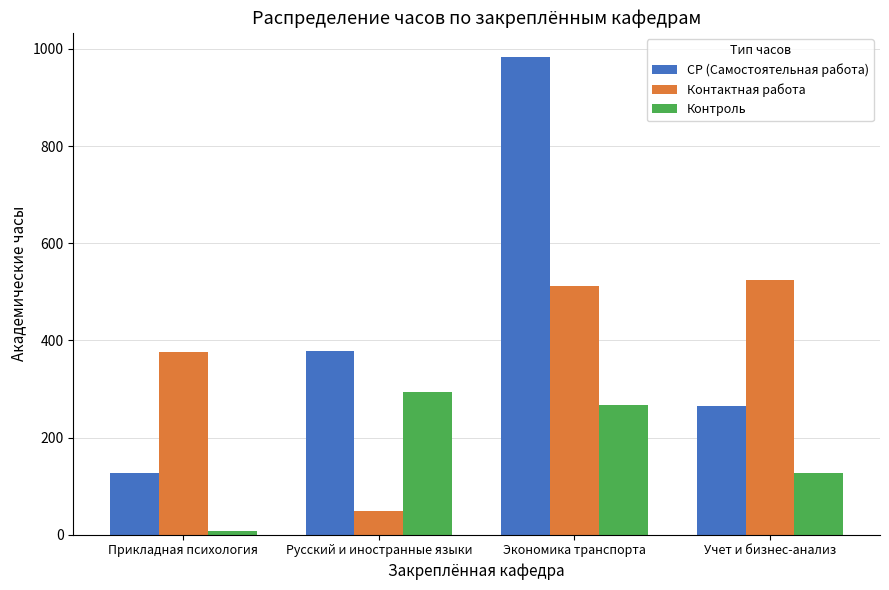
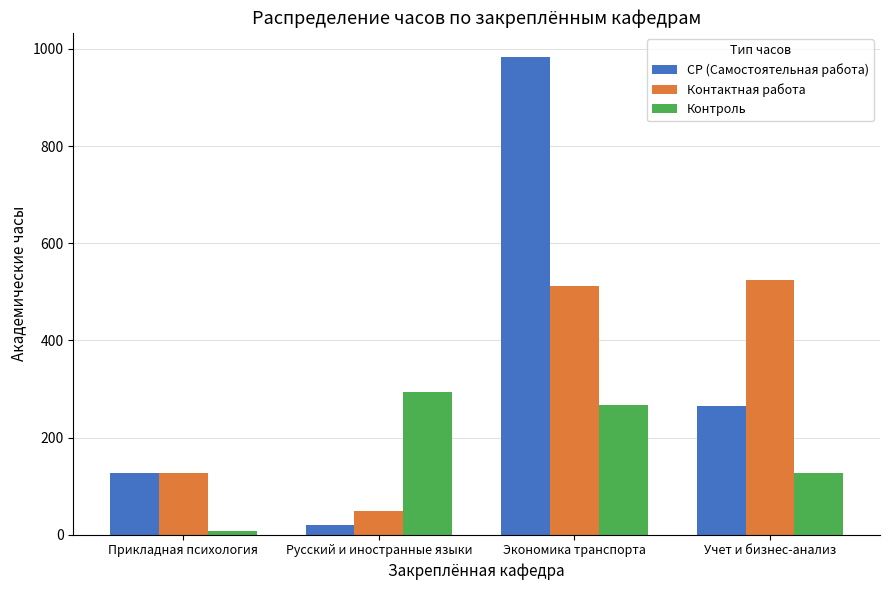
Контактная работа, Прикладная психология: 380 -> 130
СР (Самостоятельная работа), Русский и иностранные языки: 380 -> 20
